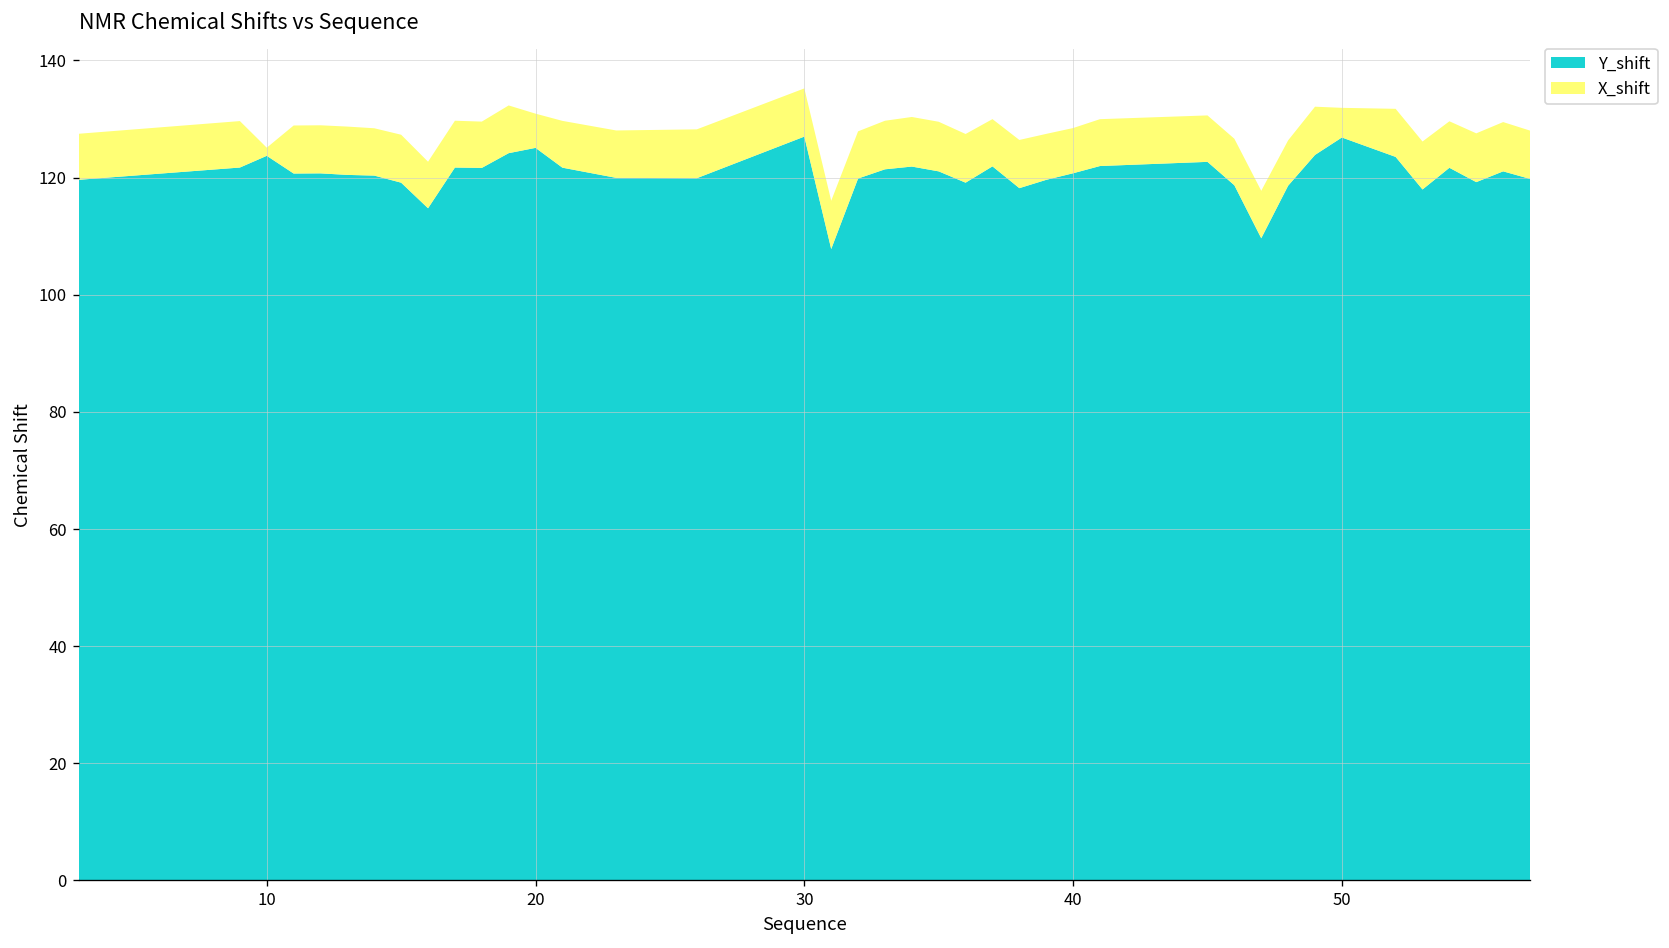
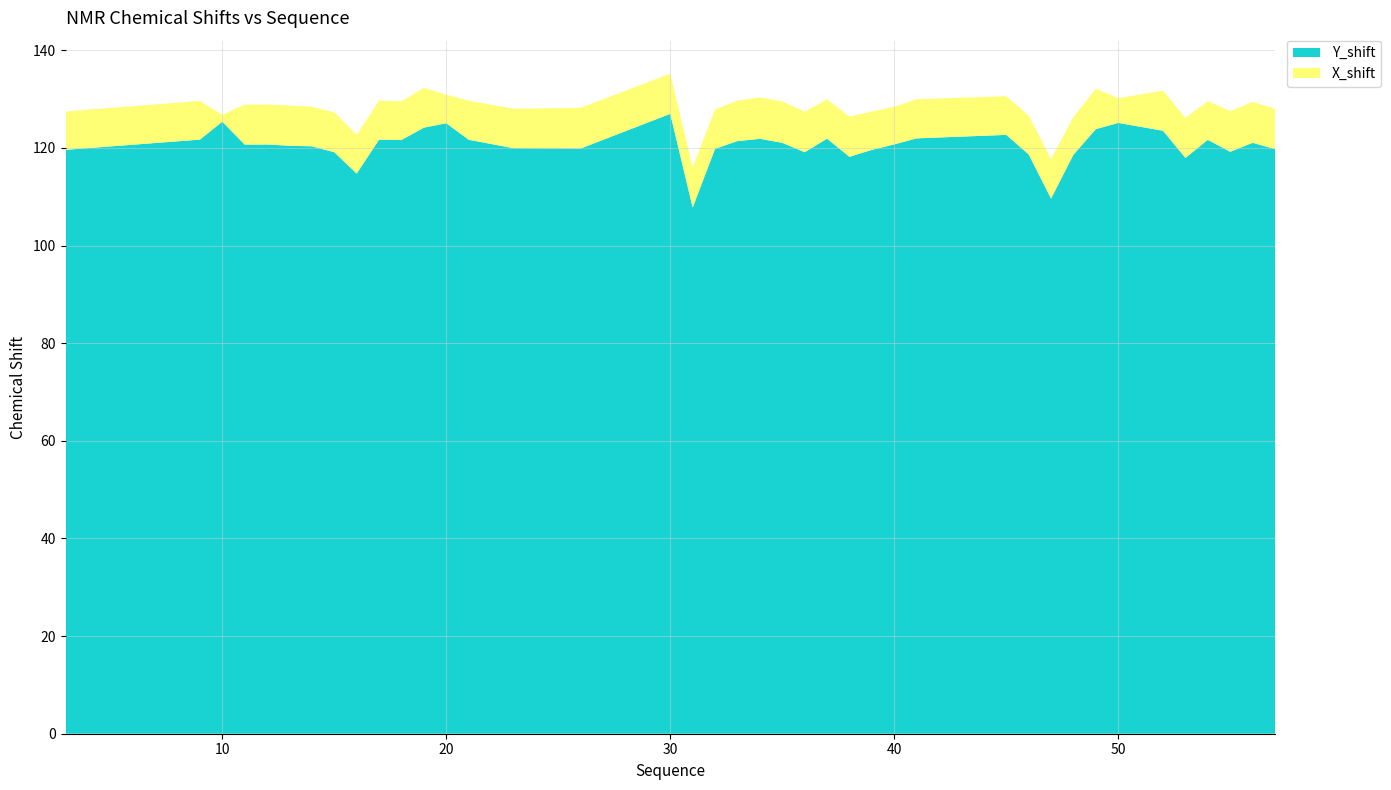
Y_shift, 10: 124 -> 125
Y_shift, 50: 127 -> 125
